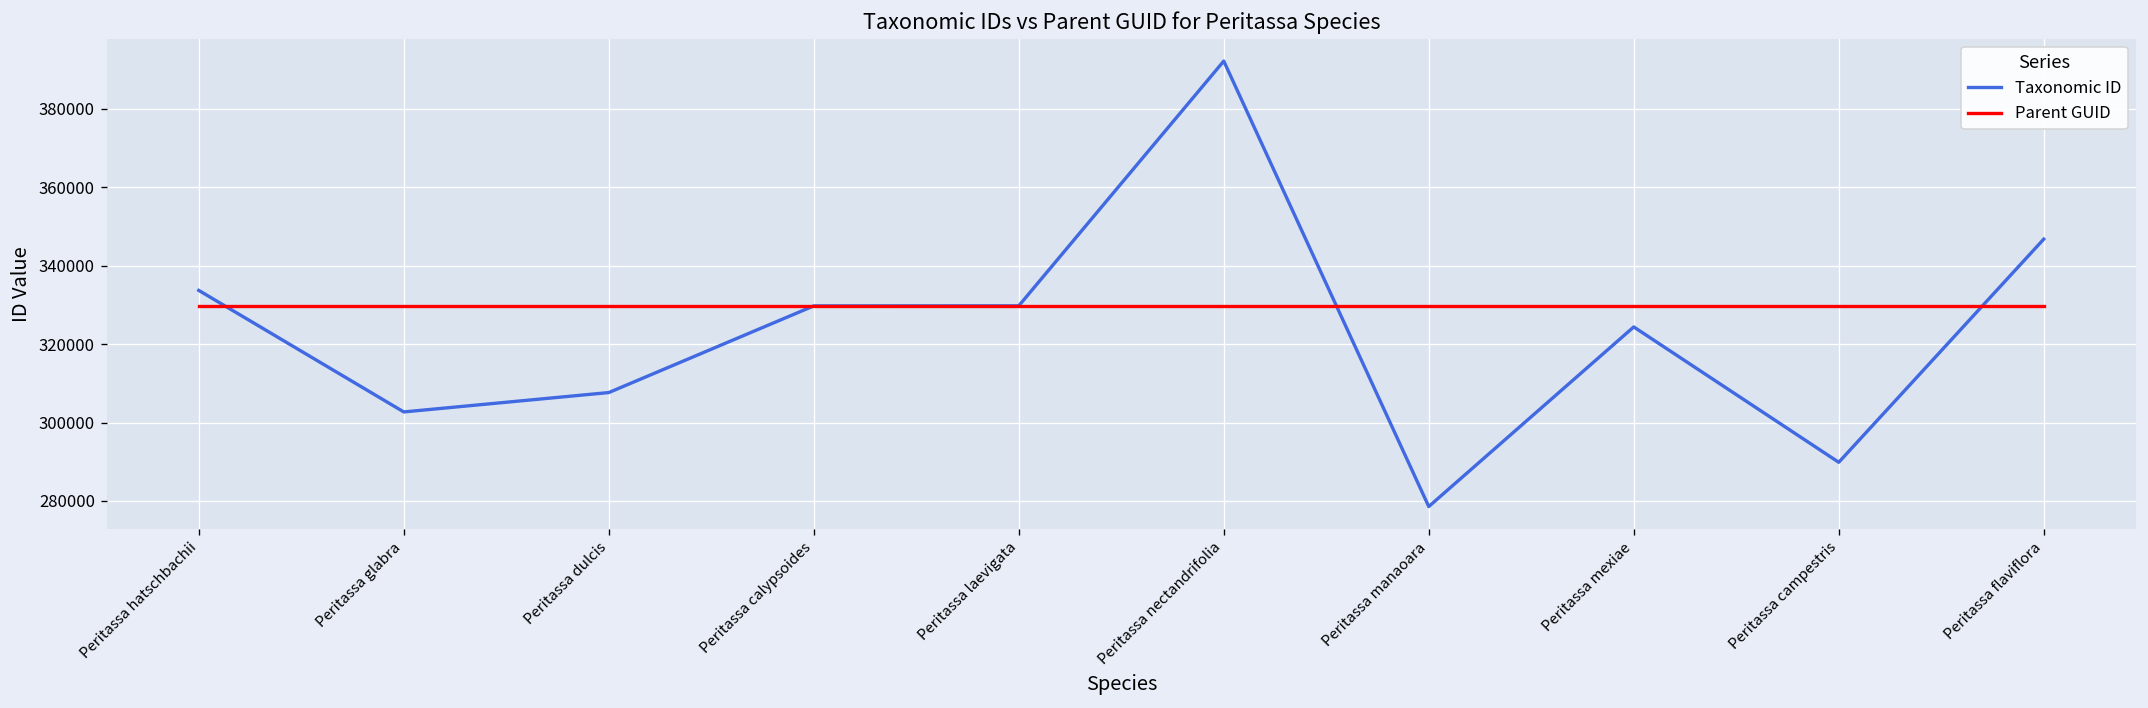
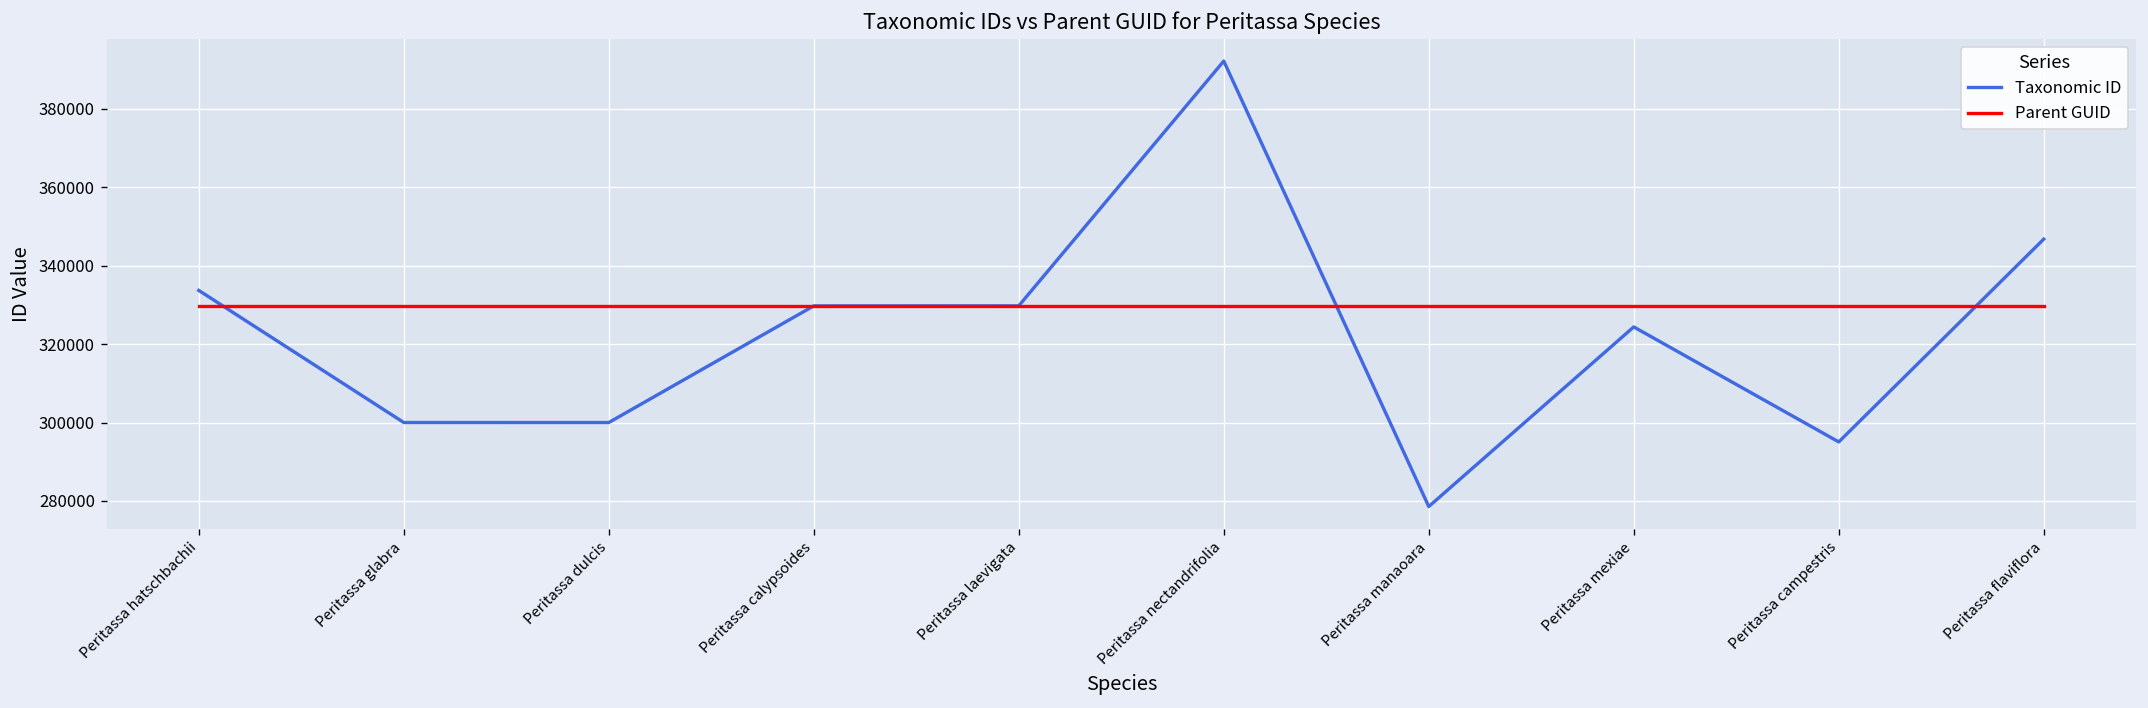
Taxonomic ID, Peritassa glabra: 303000 -> 300000
Taxonomic ID, Peritassa dulcis: 308000 -> 300000
Taxonomic ID, Peritassa campestris: 290000 -> 295000
